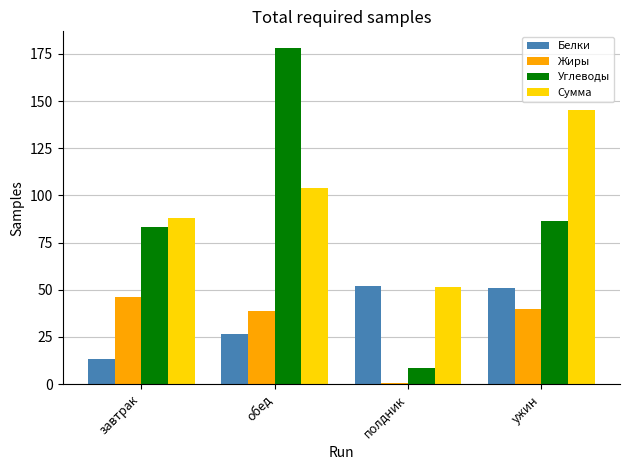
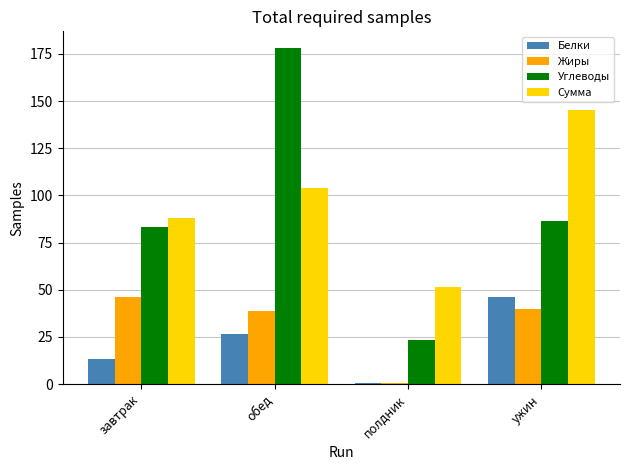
Белки, полдник: 52 -> 1
Углеводы, полдник: 8 -> 24
Белки, ужин: 51 -> 46
